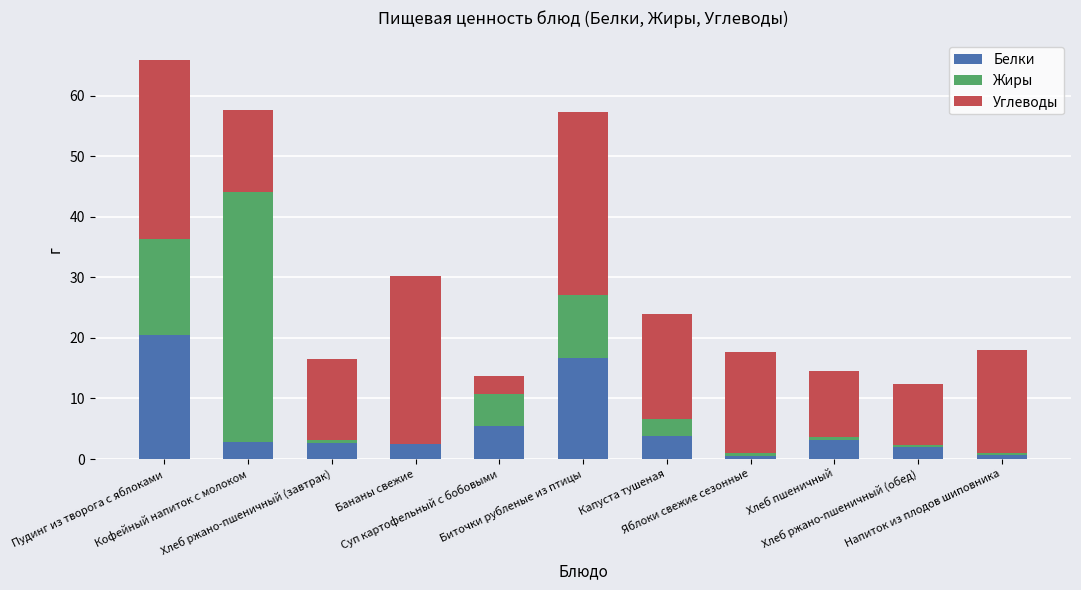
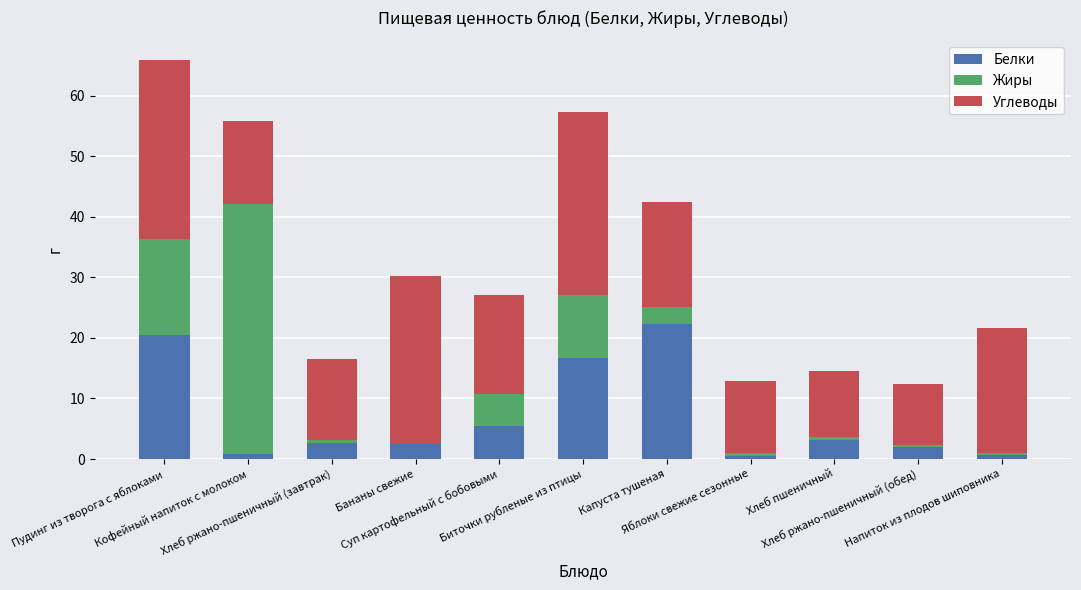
Белки, Кофейный напиток с молоком: 3 -> 1
Углеводы, Суп картофельный с бобовыми: 3 -> 16
Белки, Капуста тушеная: 4 -> 22
Углеводы, Яблоки свежие сезонные: 17 -> 12
Углеводы, Напиток из плодов шиповника: 17 -> 21
